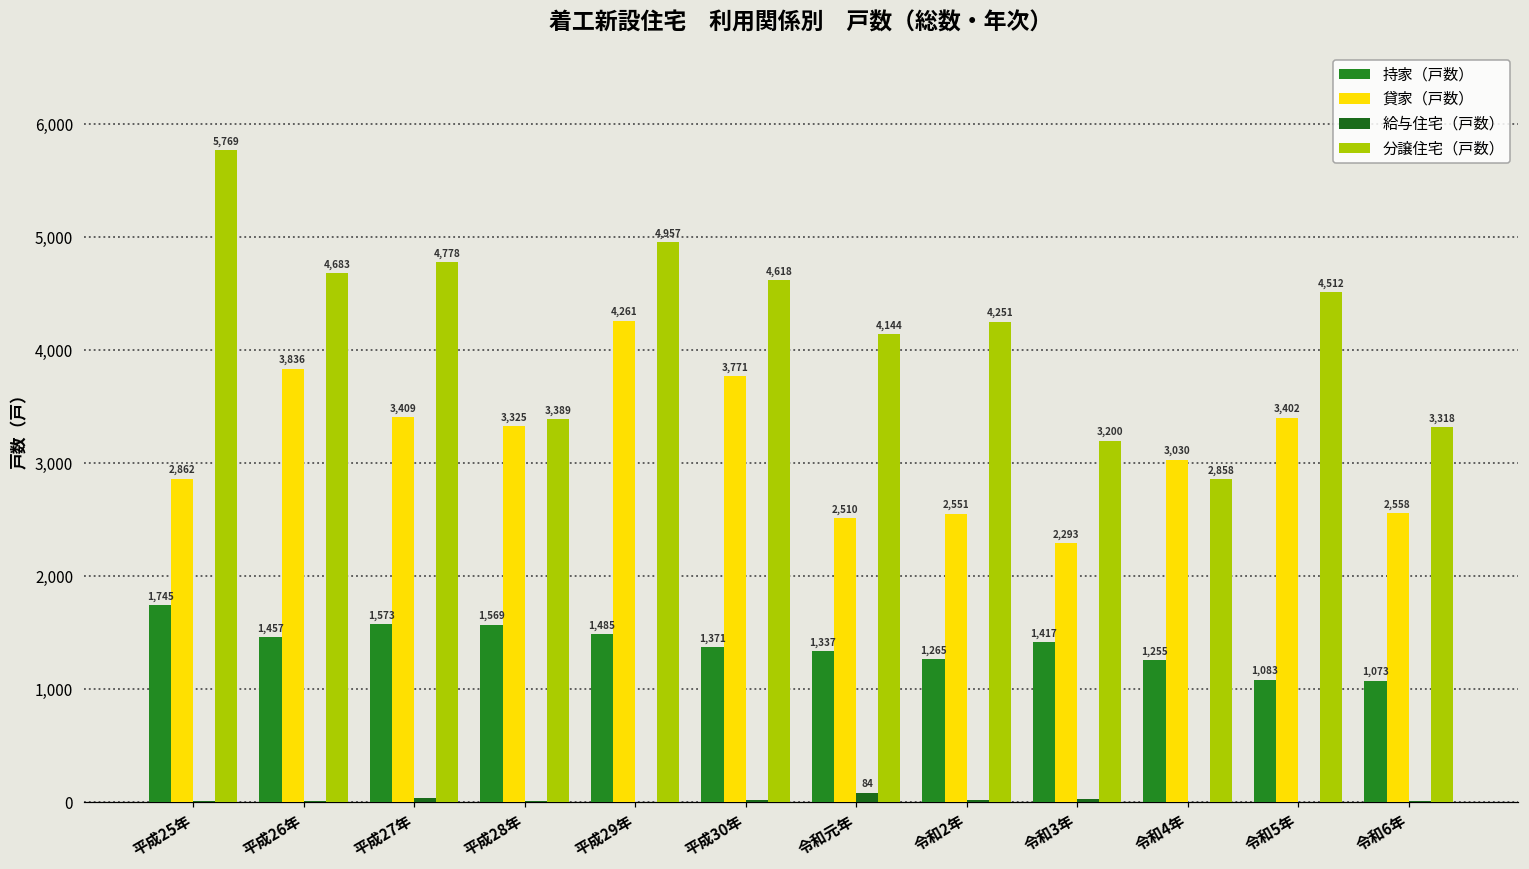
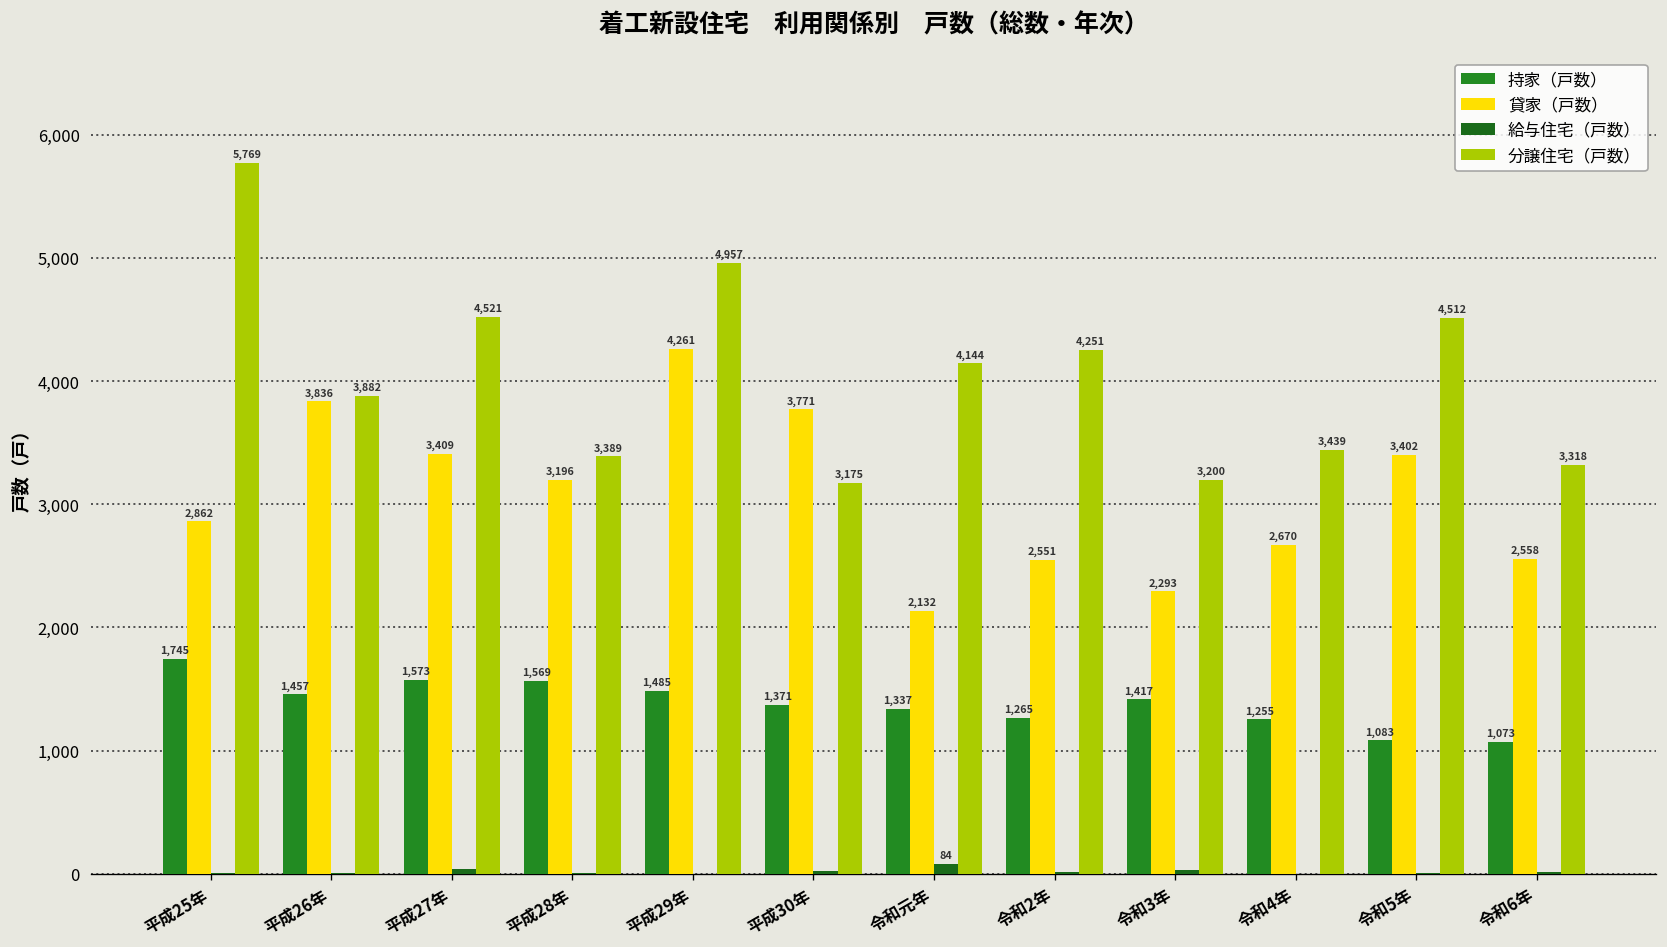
分譲住宅（戸数）, 平成26年: 4,683 -> 3,882
分譲住宅（戸数）, 平成27年: 4,778 -> 4,521
貸家（戸数）, 平成28年: 3,325 -> 3,196
分譲住宅（戸数）, 平成30年: 4,618 -> 3,175
貸家（戸数）, 令和元年: 2,510 -> 2,132
貸家（戸数）, 令和4年: 3,030 -> 2,670
分譲住宅（戸数）, 令和4年: 2,858 -> 3,439
